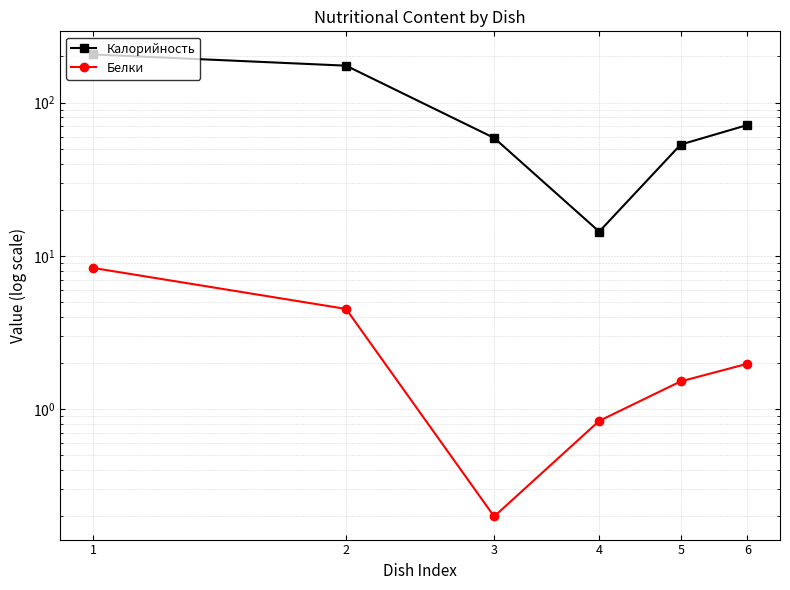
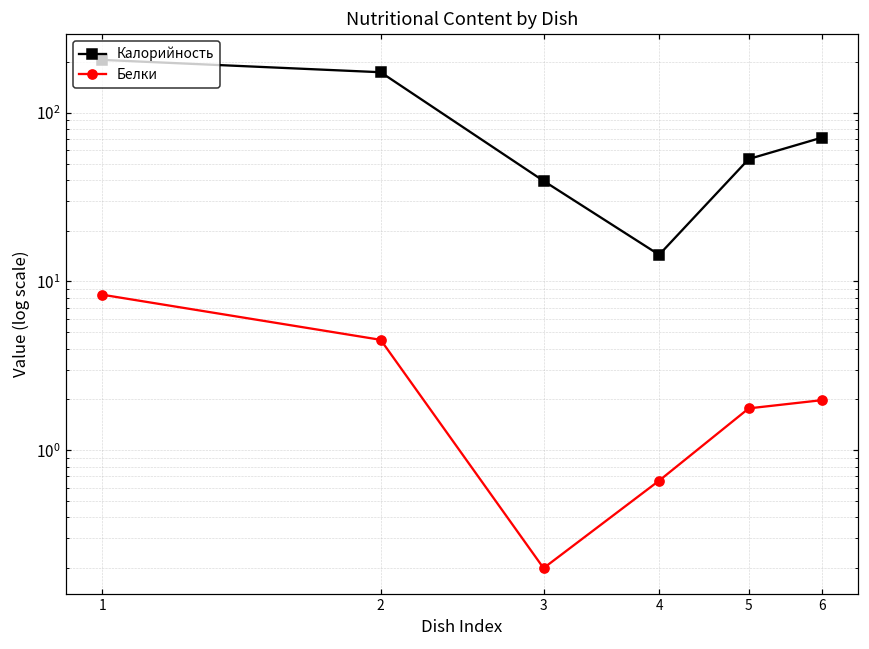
Калорийность, 3: 59 -> 39
Белки, 4: 0.8 -> 0.66
Белки, 5: 1.5 -> 1.8
